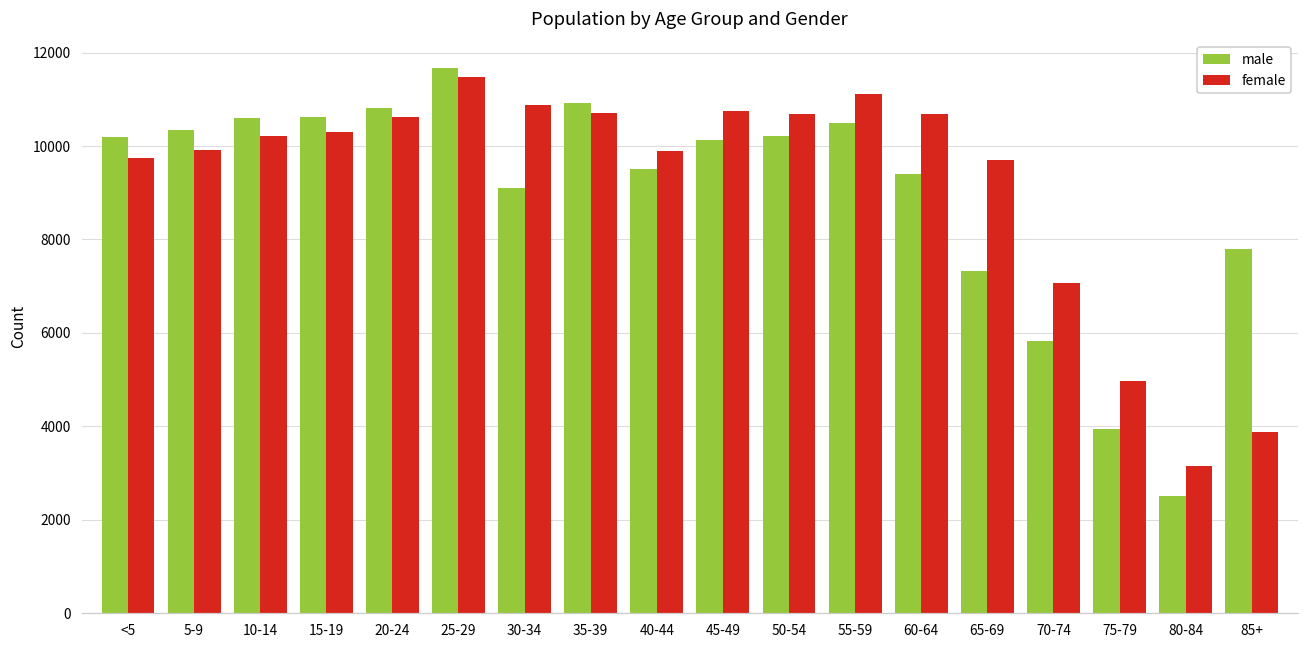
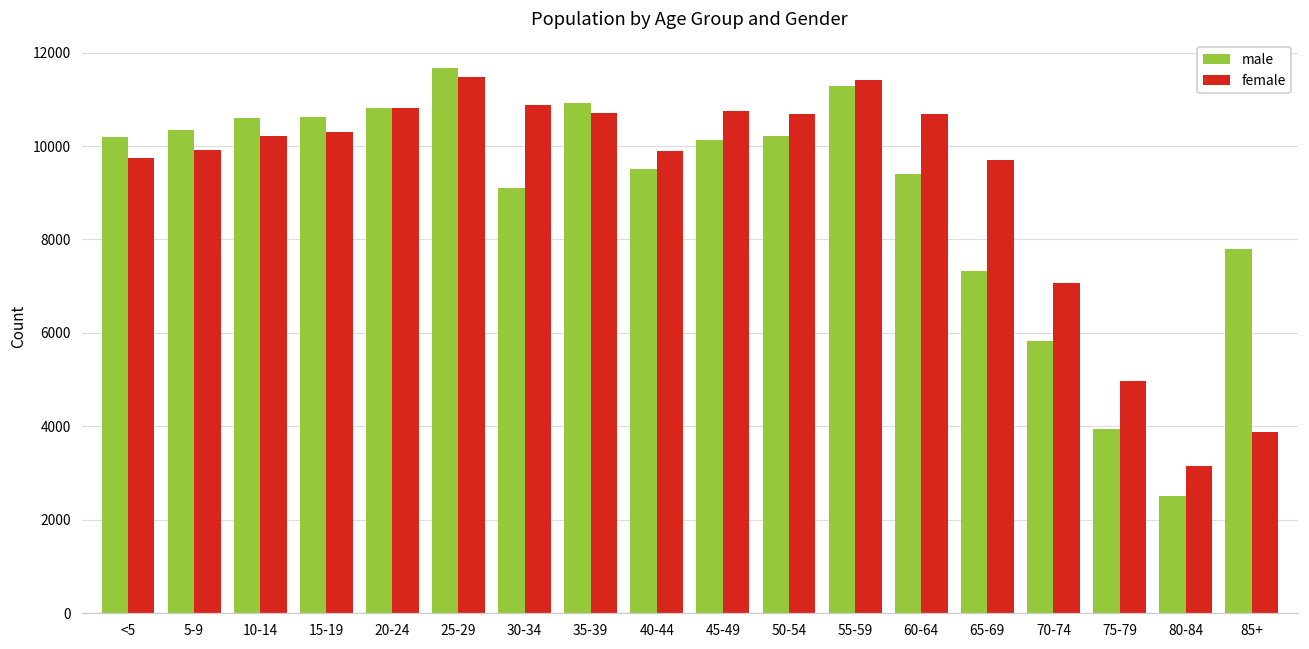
female, 20-24: 10600 -> 10800
male, 55-59: 10500 -> 11300
female, 55-59: 11100 -> 11400
